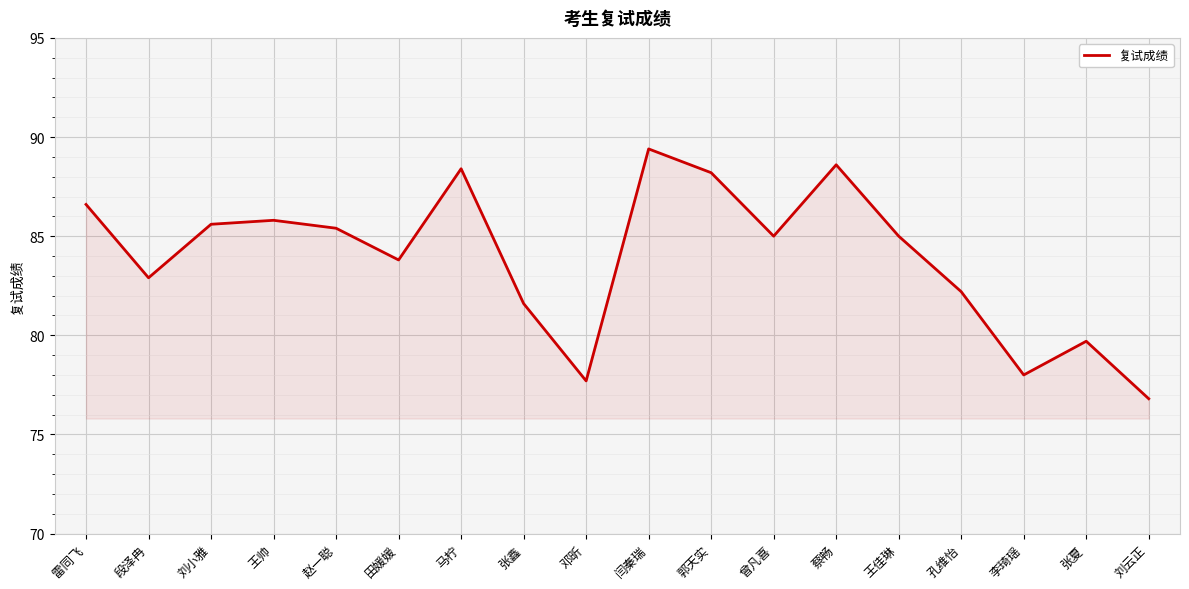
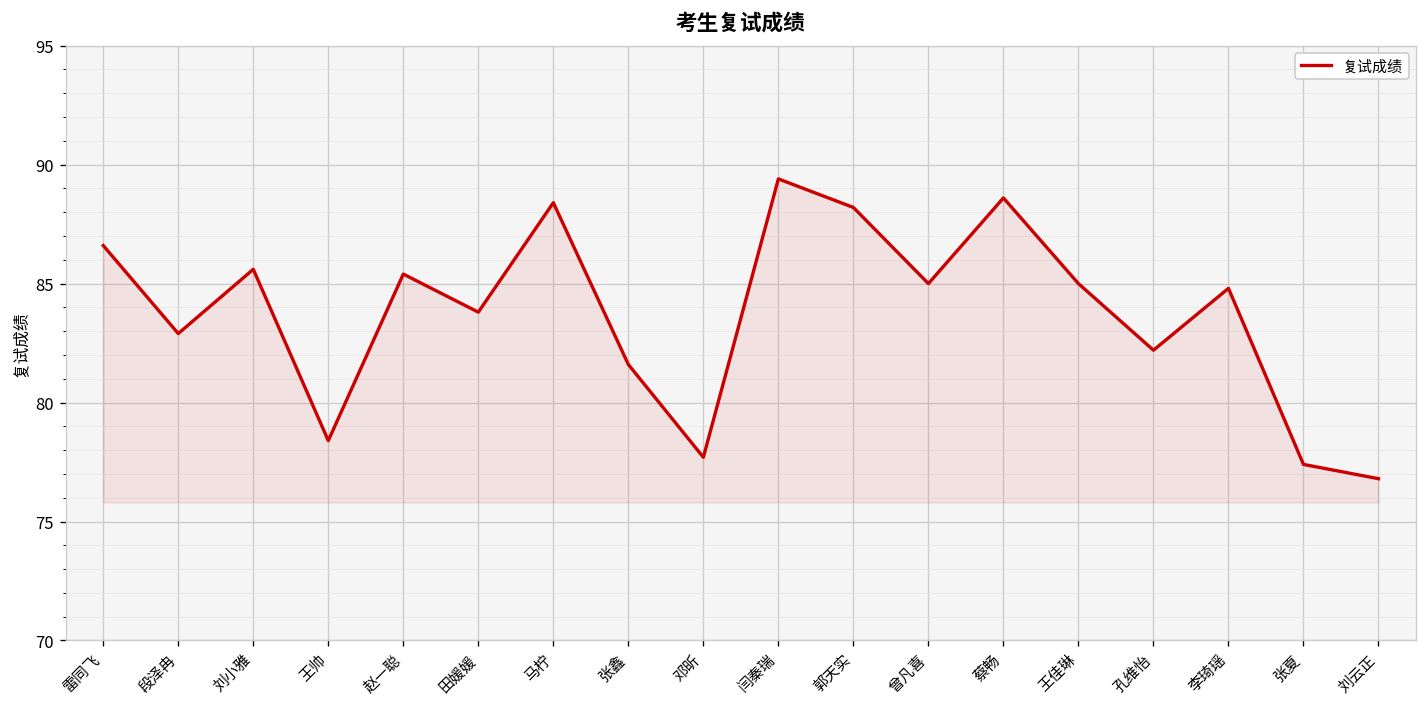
王帅: 85.8 -> 78.4
李琦瑶: 78.0 -> 84.8
张夏: 79.7 -> 77.4
